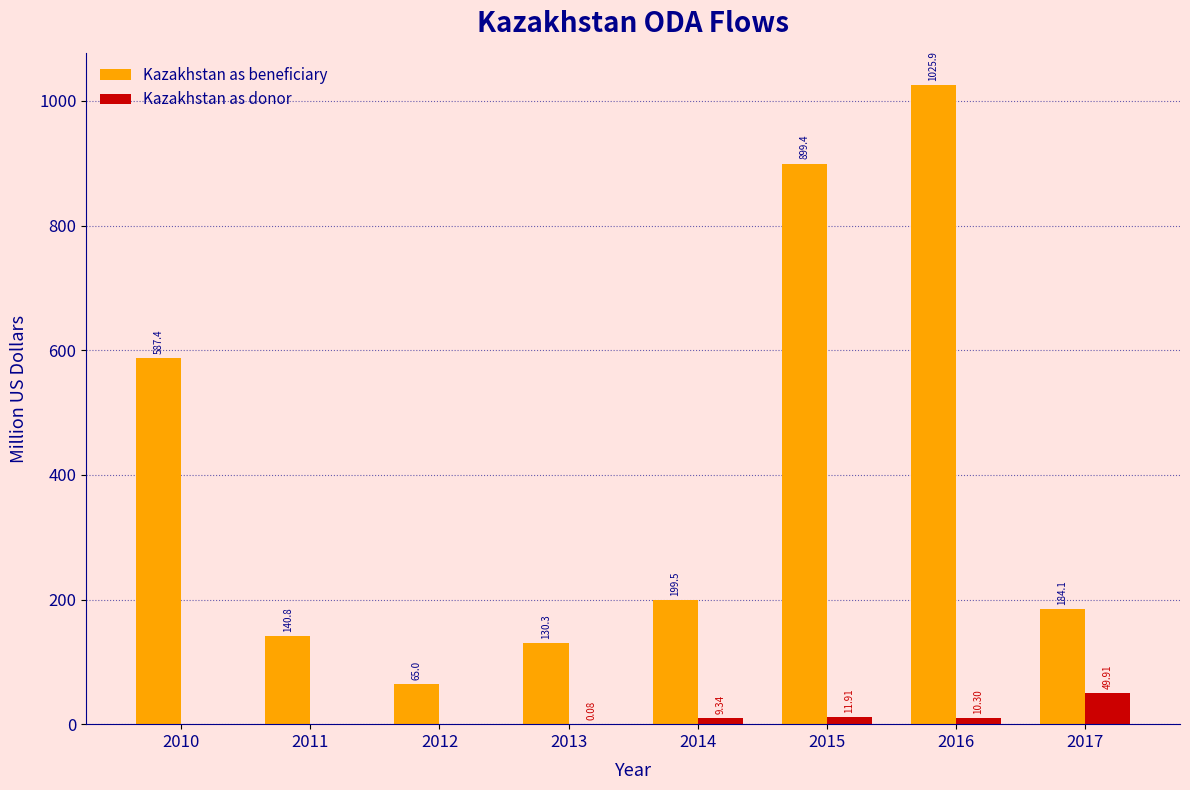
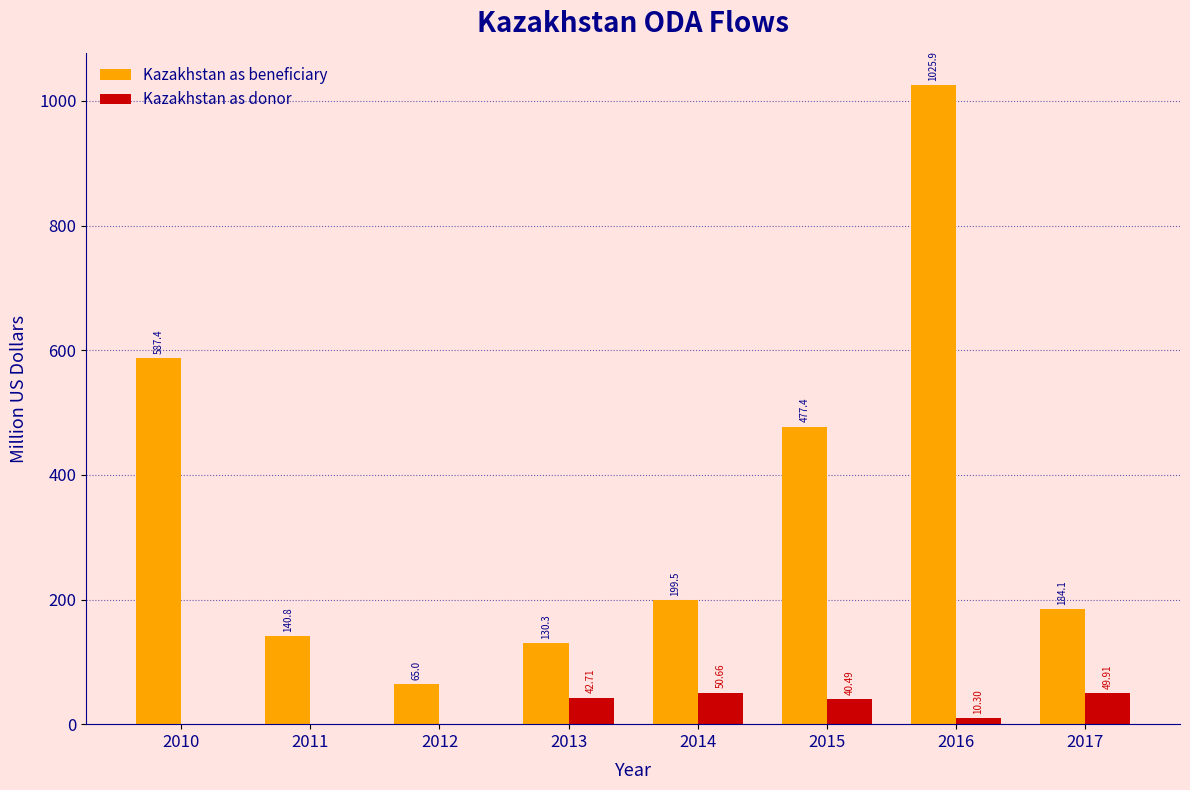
Kazakhstan as donor, 2013: 0.08 -> 42.71
Kazakhstan as donor, 2014: 9.34 -> 50.66
Kazakhstan as beneficiary, 2015: 899.4 -> 477.4
Kazakhstan as donor, 2015: 11.91 -> 40.49
